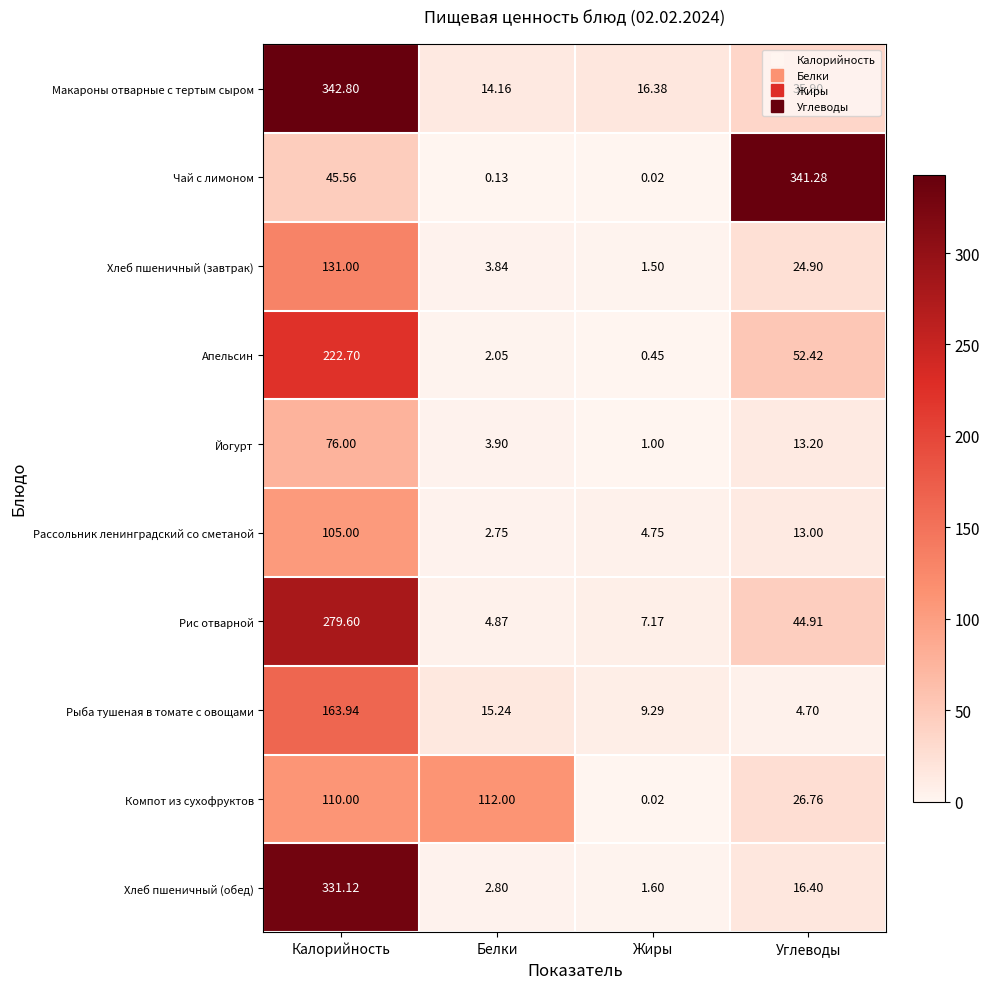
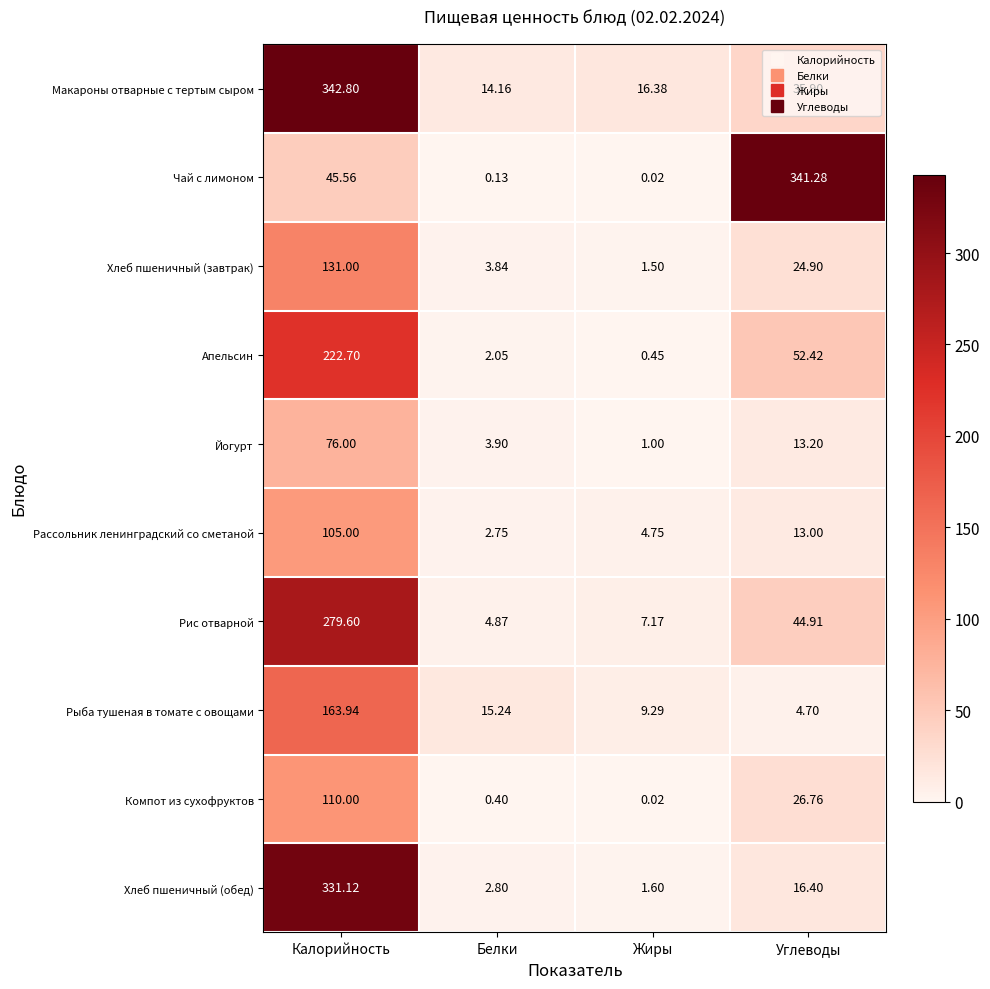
Компот из сухофруктов, Белки: 112.00 -> 0.40
